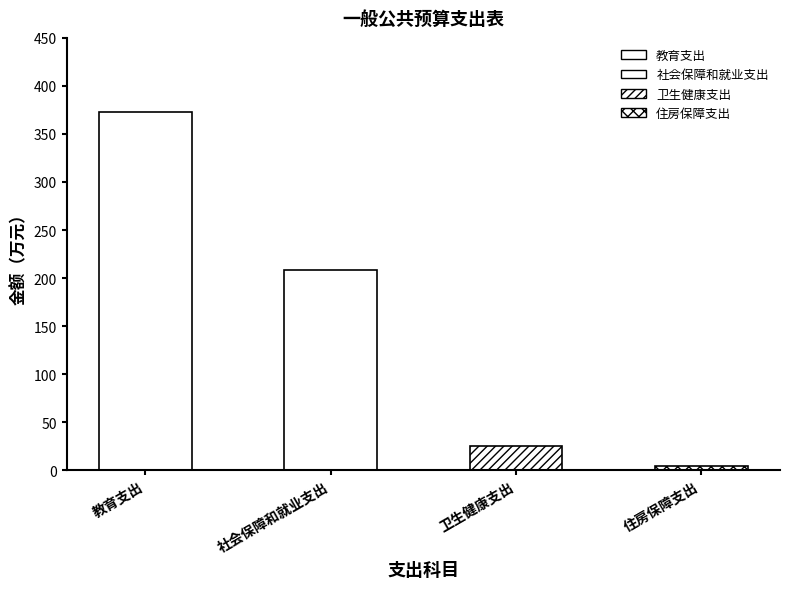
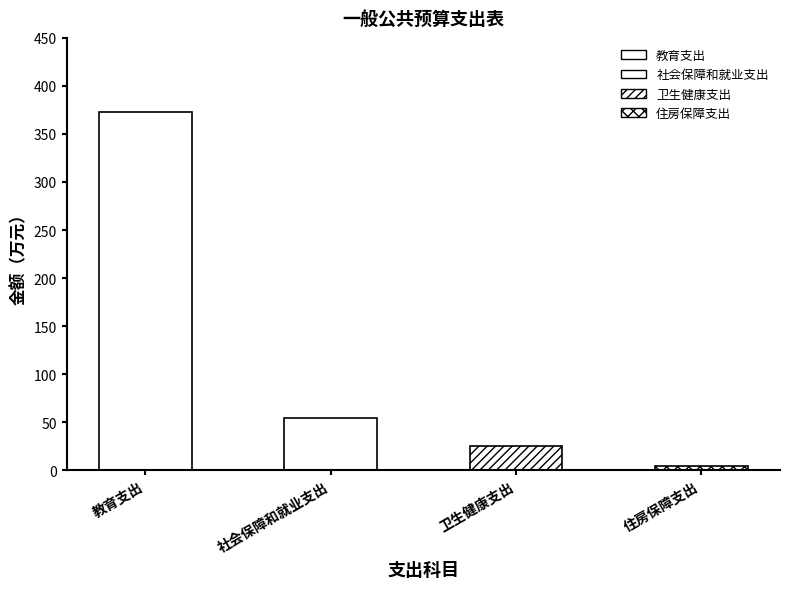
社会保障和就业支出: 210 -> 50
